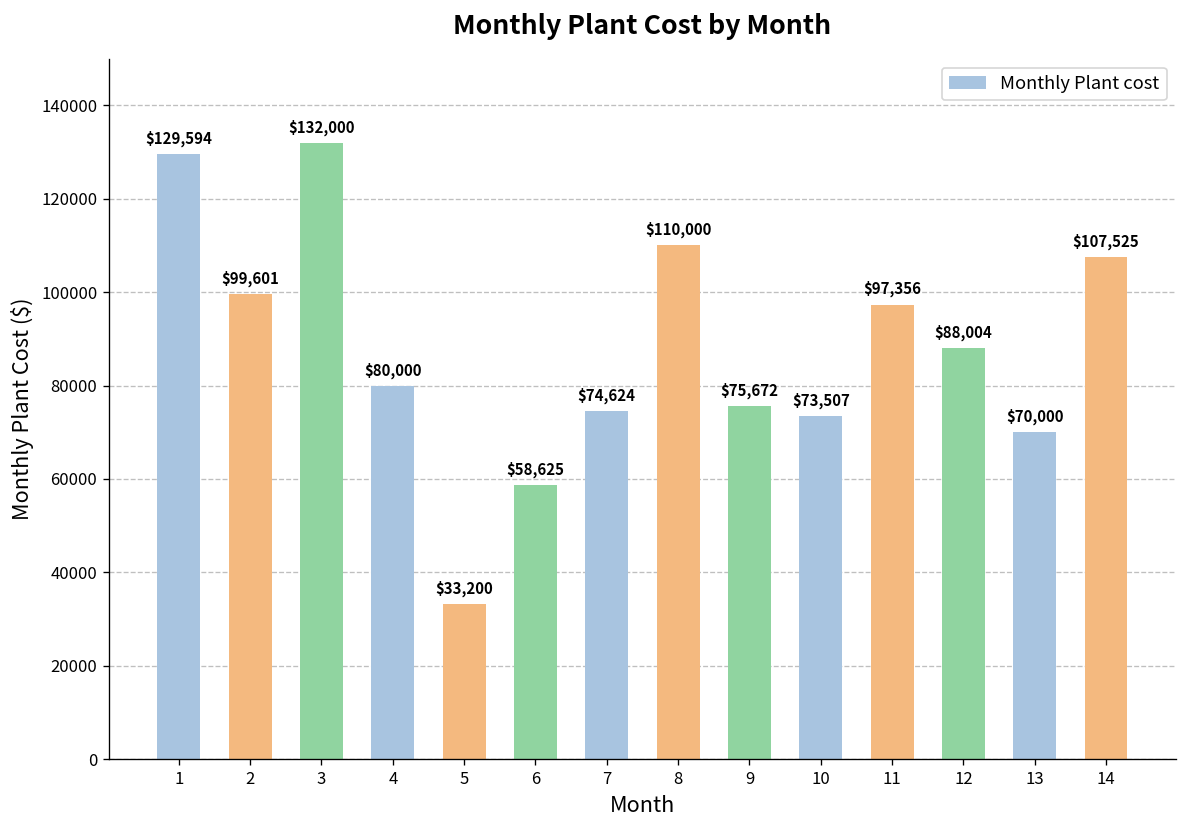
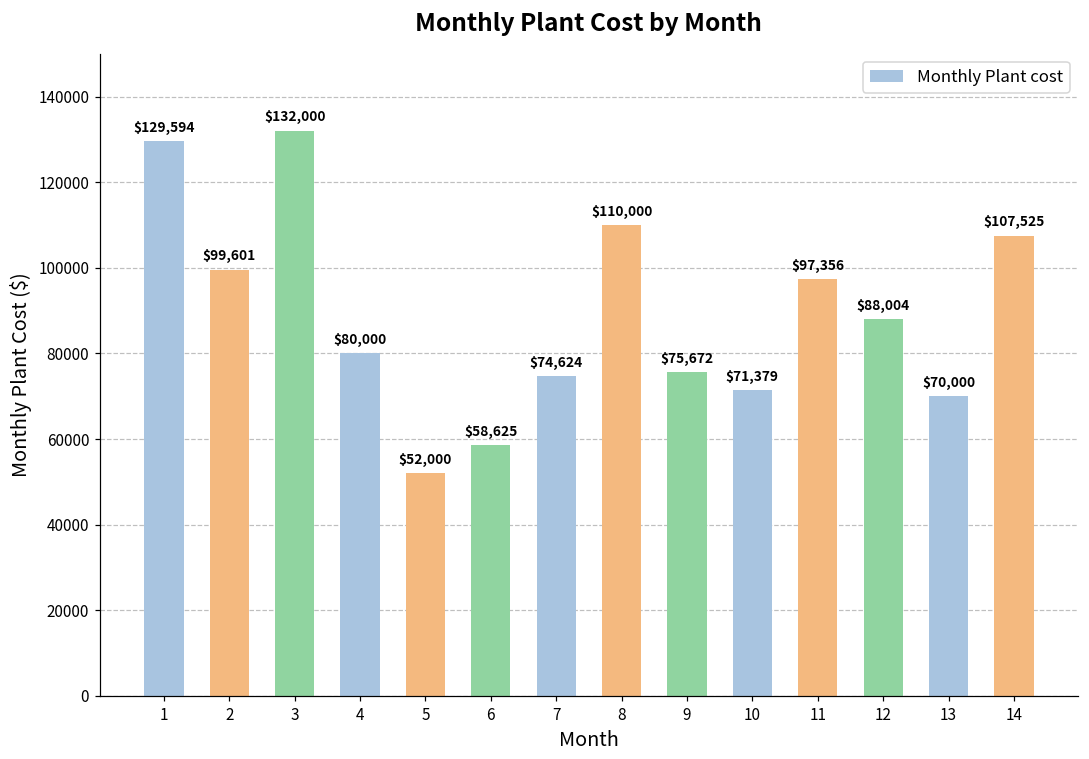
5: $33,200 -> $52,000
10: $73,507 -> $71,379
